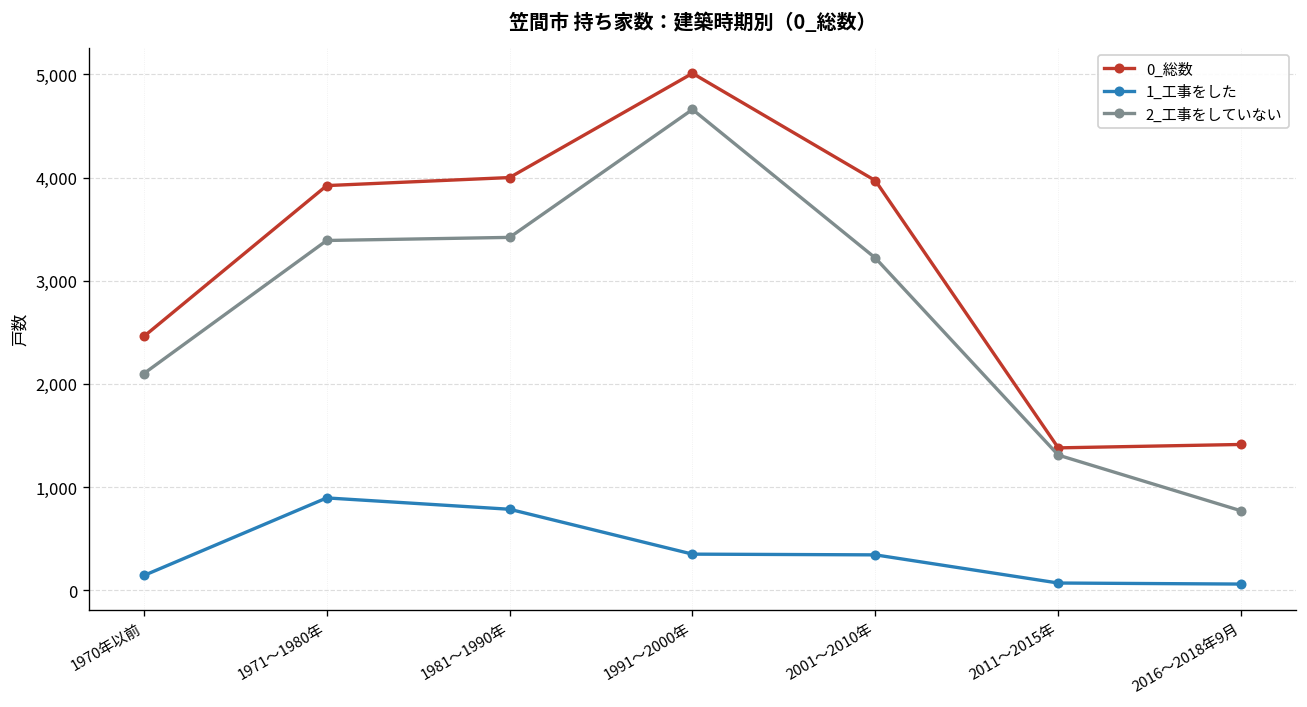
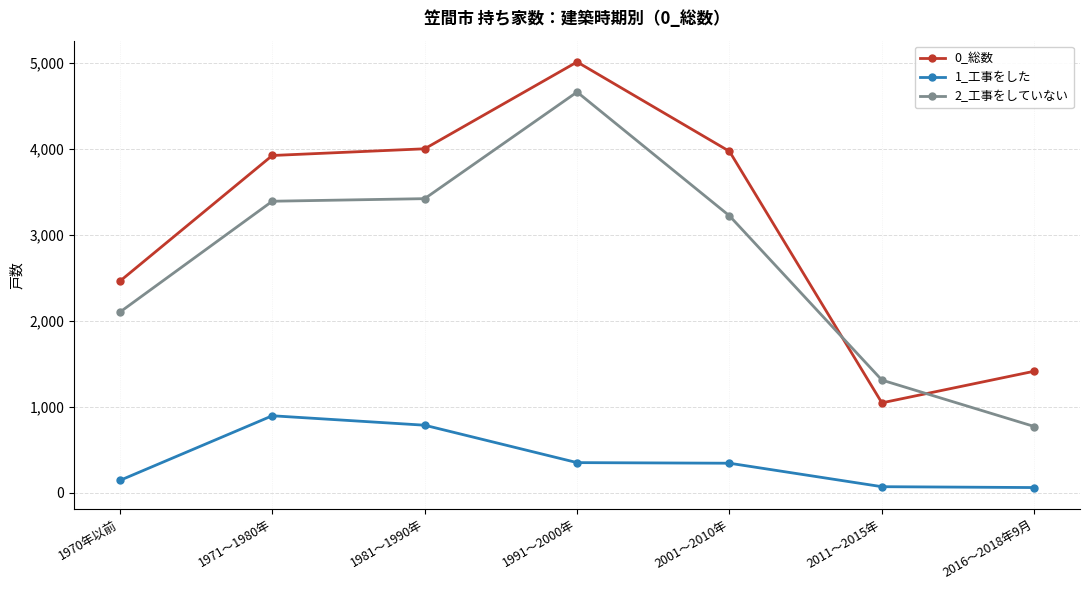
0_総数, 2011～2015年: 1,400 -> 1,000
